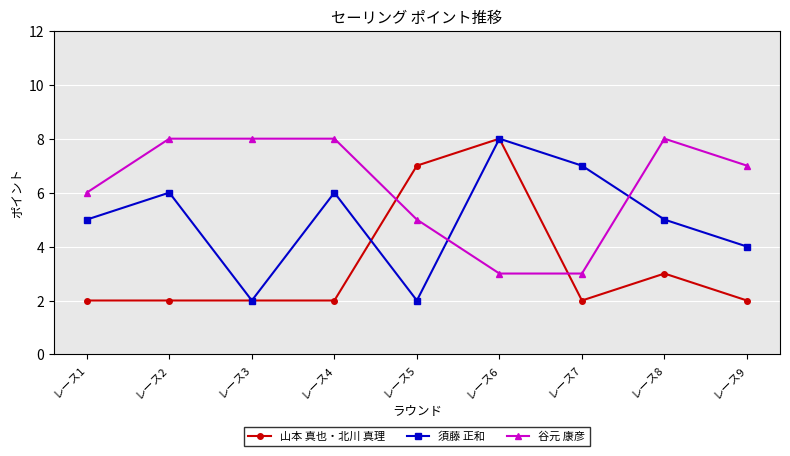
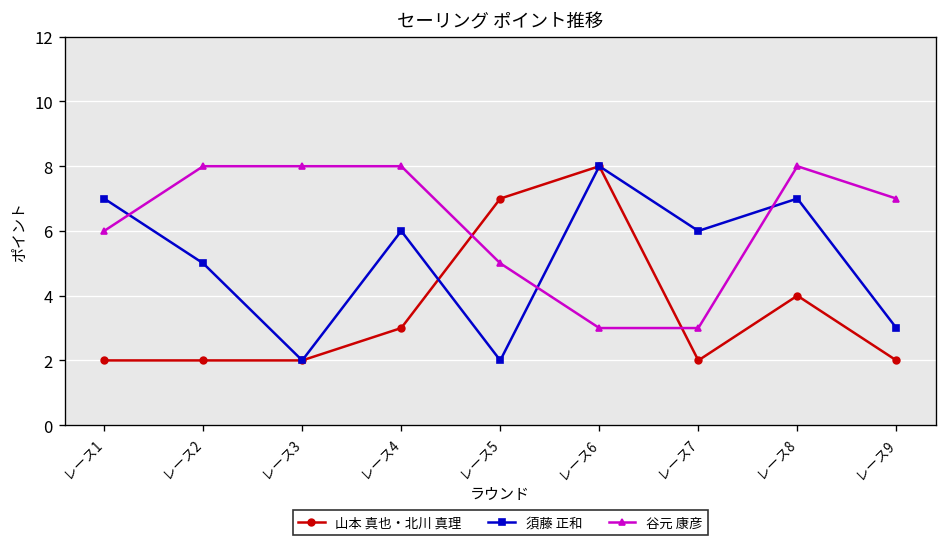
須藤 正和, レース1: 5 -> 7
須藤 正和, レース2: 6 -> 5
山本 真也・北川 真理, レース4: 2 -> 3
須藤 正和, レース7: 7 -> 6
山本 真也・北川 真理, レース8: 3 -> 4
須藤 正和, レース8: 5 -> 7
須藤 正和, レース9: 4 -> 3
